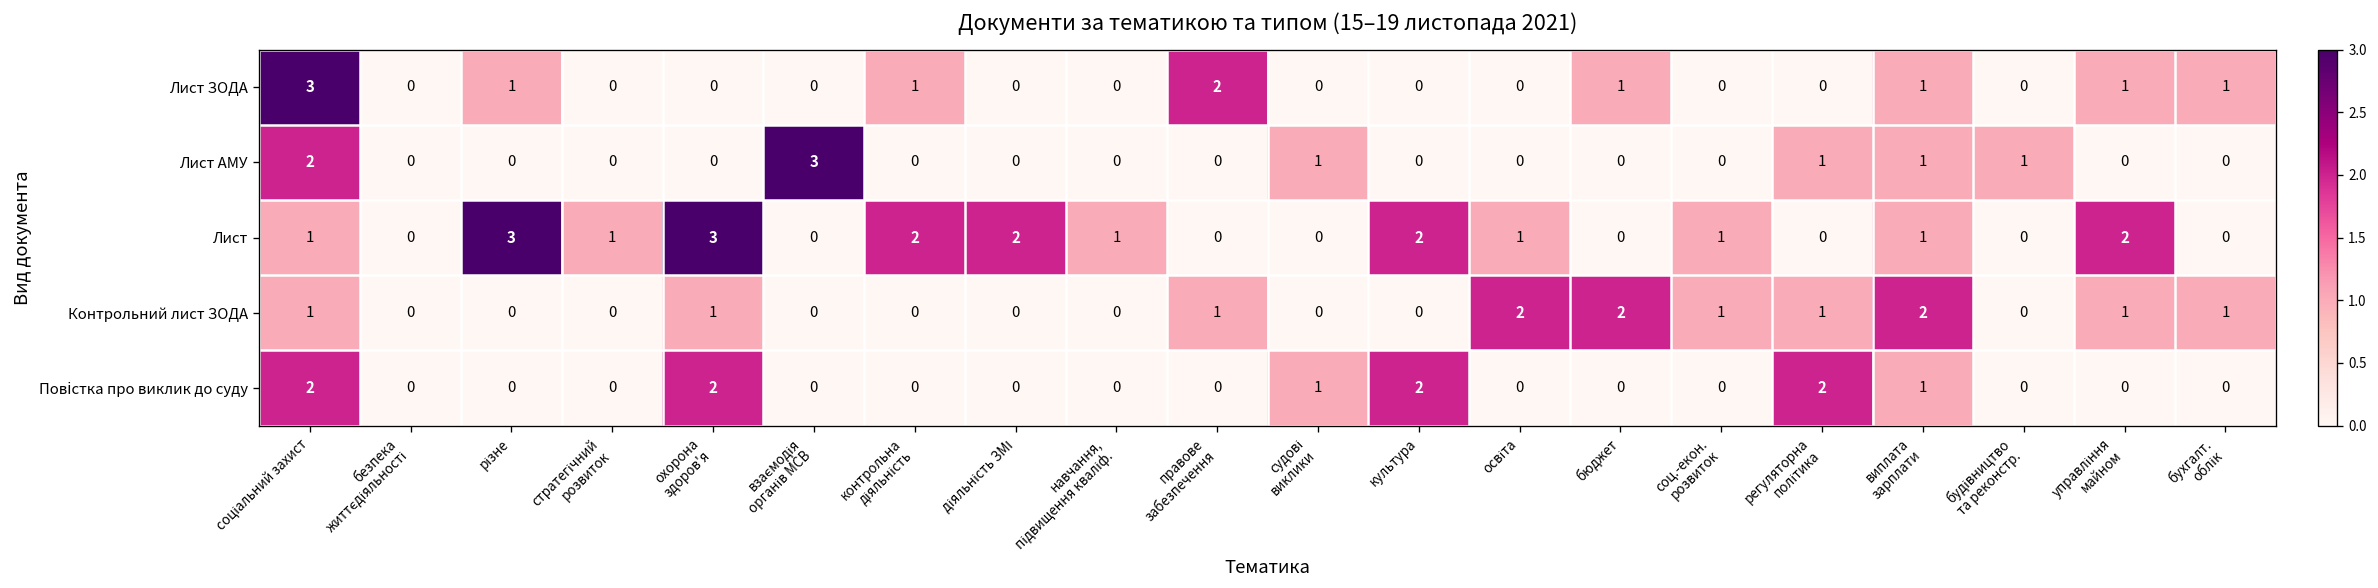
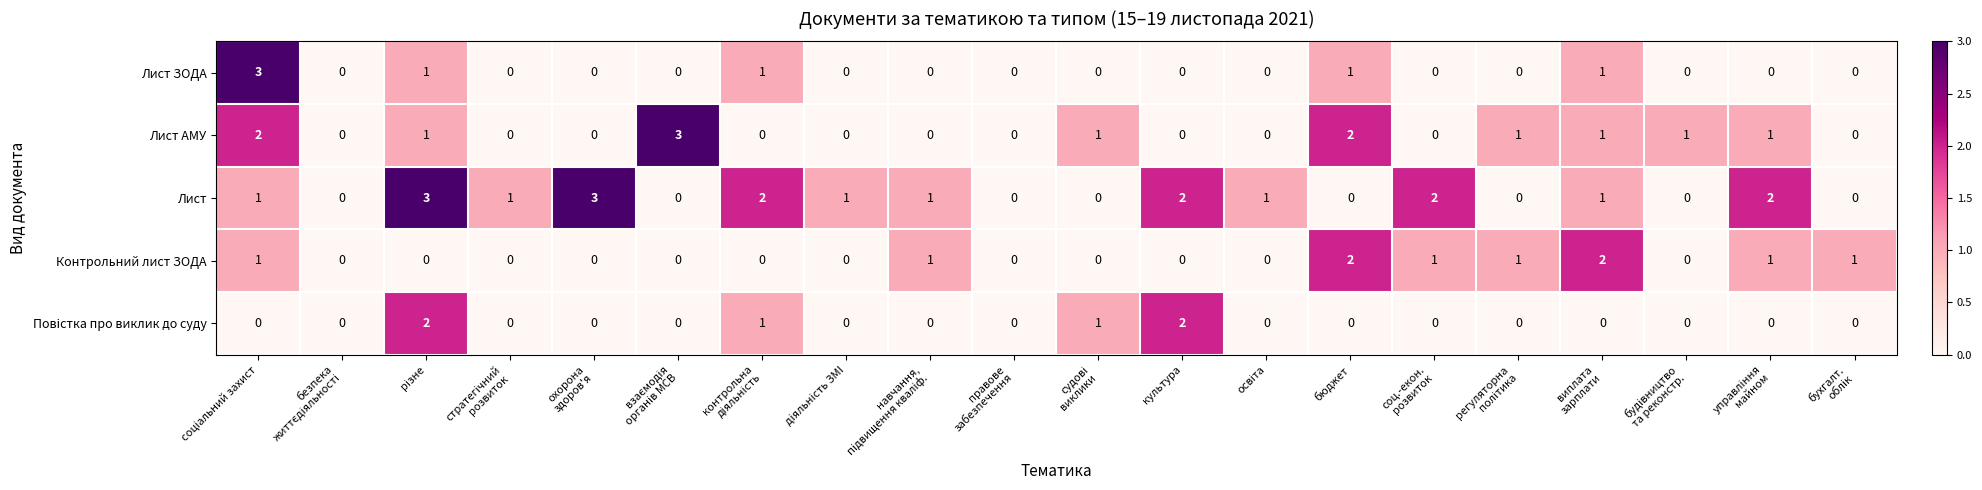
Лист ЗОДА, правове забезпечення: 2 -> 0
Лист ЗОДА, управління майном: 1 -> 0
Лист ЗОДА, бухгалт. облік: 1 -> 0
Лист АМУ, різне: 0 -> 1
Лист АМУ, бюджет: 0 -> 2
Лист АМУ, управління майном: 0 -> 1
Лист, діяльність ЗМІ: 2 -> 1
Лист, соц.-екон. розвиток: 1 -> 2
Контрольний лист ЗОДА, охорона здоров'я: 1 -> 0
Контрольний лист ЗОДА, навчання, підвищення кваліф.: 0 -> 1
Контрольний лист ЗОДА, правове забезпечення: 1 -> 0
Контрольний лист ЗОДА, освіта: 2 -> 0
Повістка про виклик до суду, соціальний захист: 2 -> 0
Повістка про виклик до суду, різне: 0 -> 2
Повістка про виклик до суду, охорона здоров'я: 2 -> 0
Повістка про виклик до суду, контрольна діяльність: 0 -> 1
Повістка про виклик до суду, регуляторна політика: 2 -> 0
Повістка про виклик до суду, виплата зарплати: 1 -> 0
